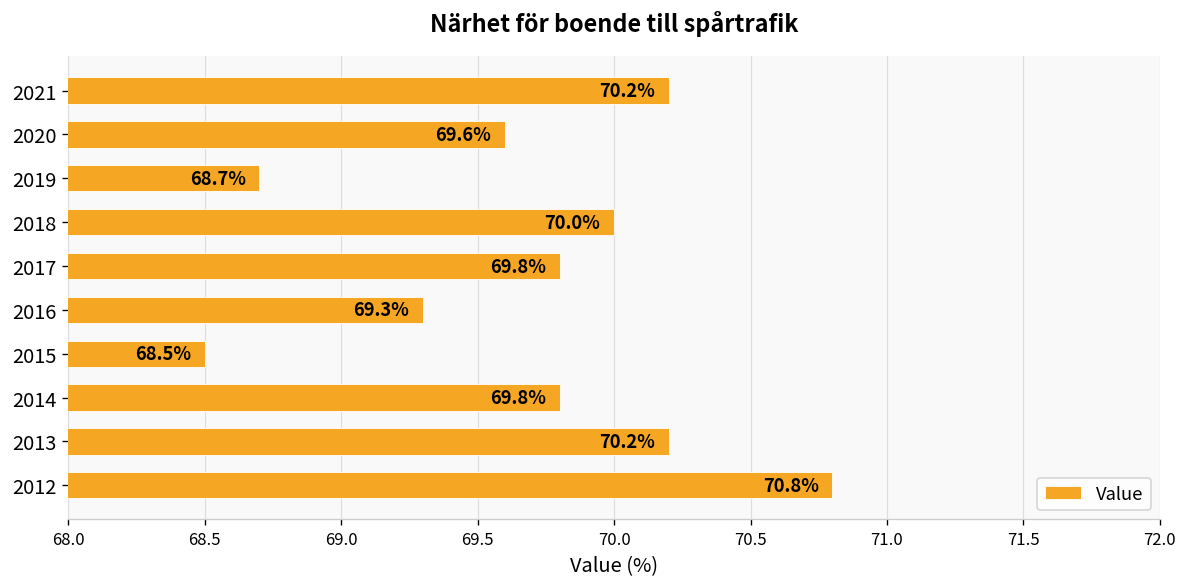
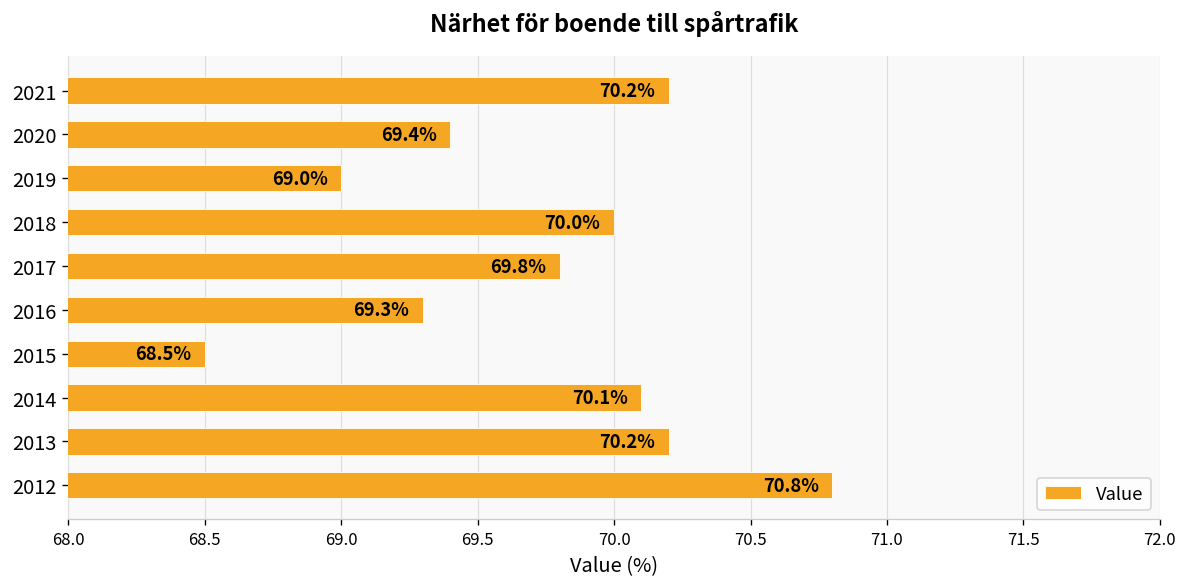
2020: 69.6% -> 69.4%
2019: 68.7% -> 69.0%
2014: 69.8% -> 70.1%
